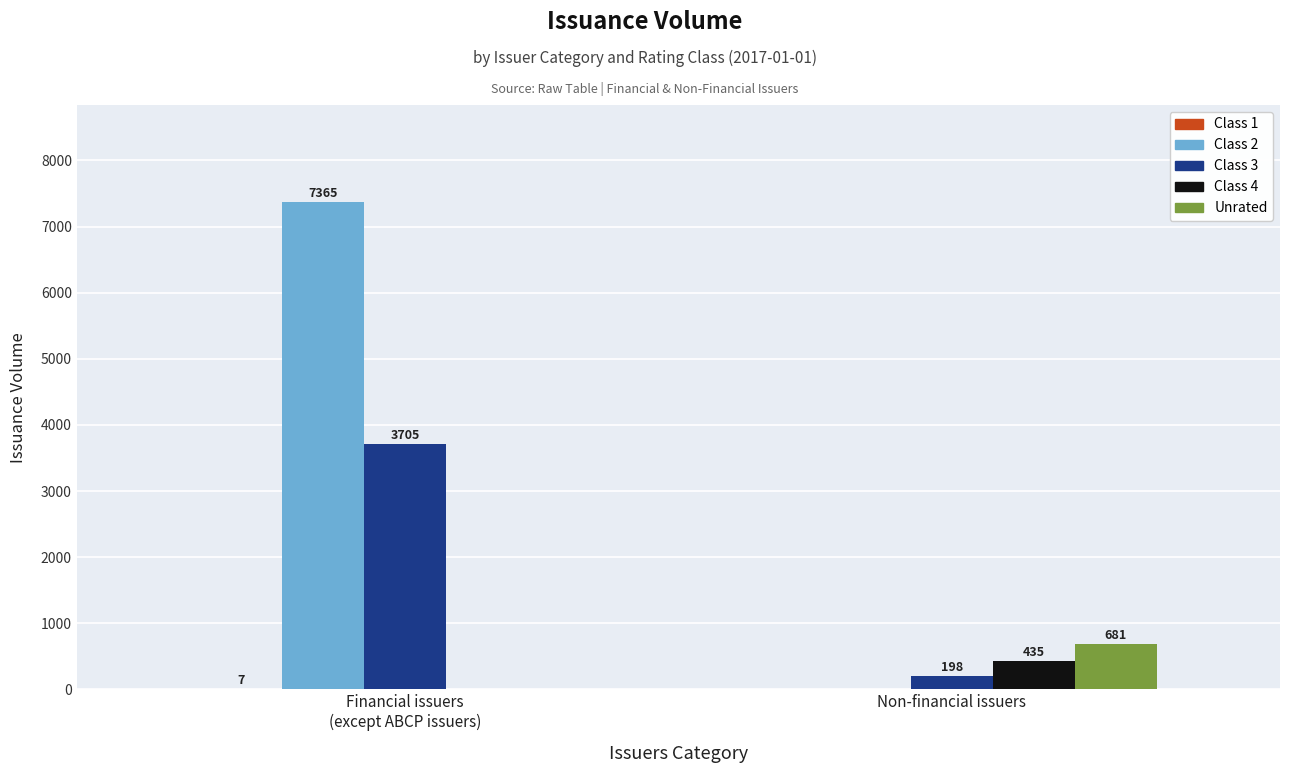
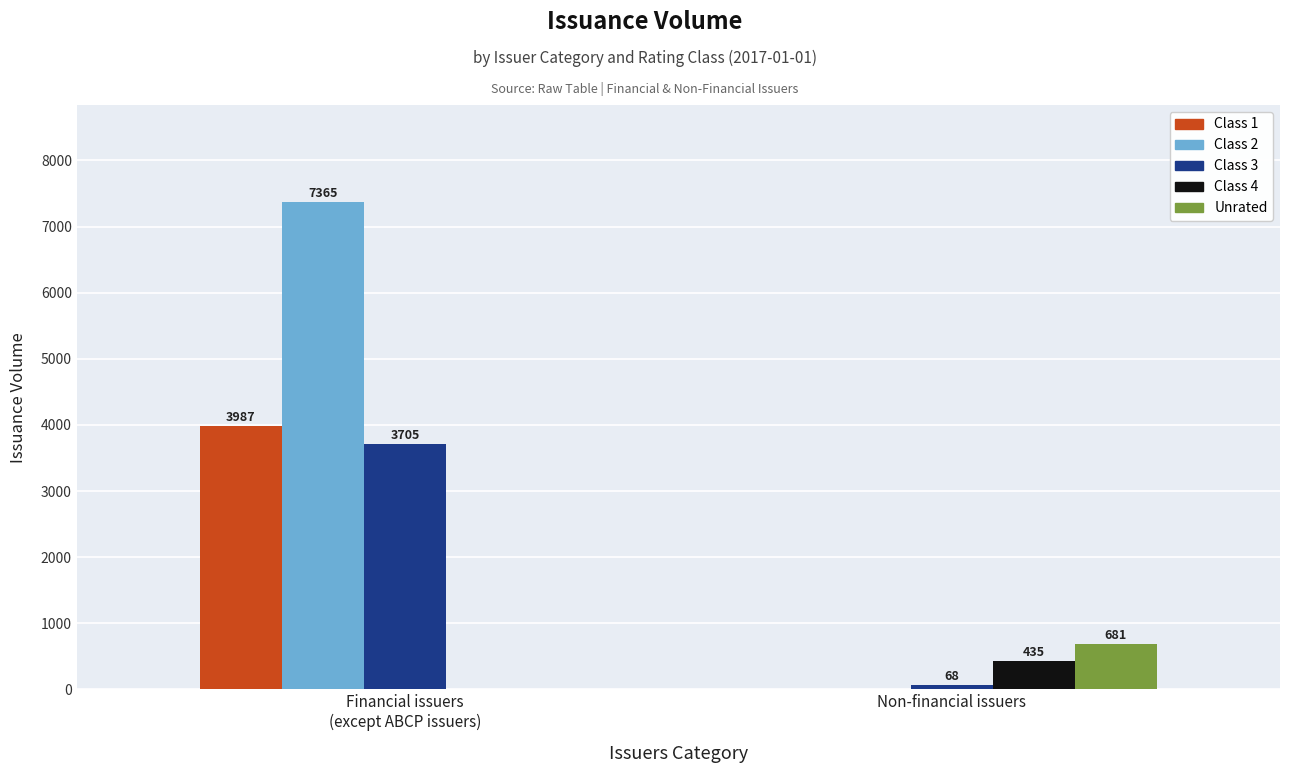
Class 1, Financial issuers (except ABCP issuers): 7 -> 3987
Class 3, Non-financial issuers: 198 -> 68
